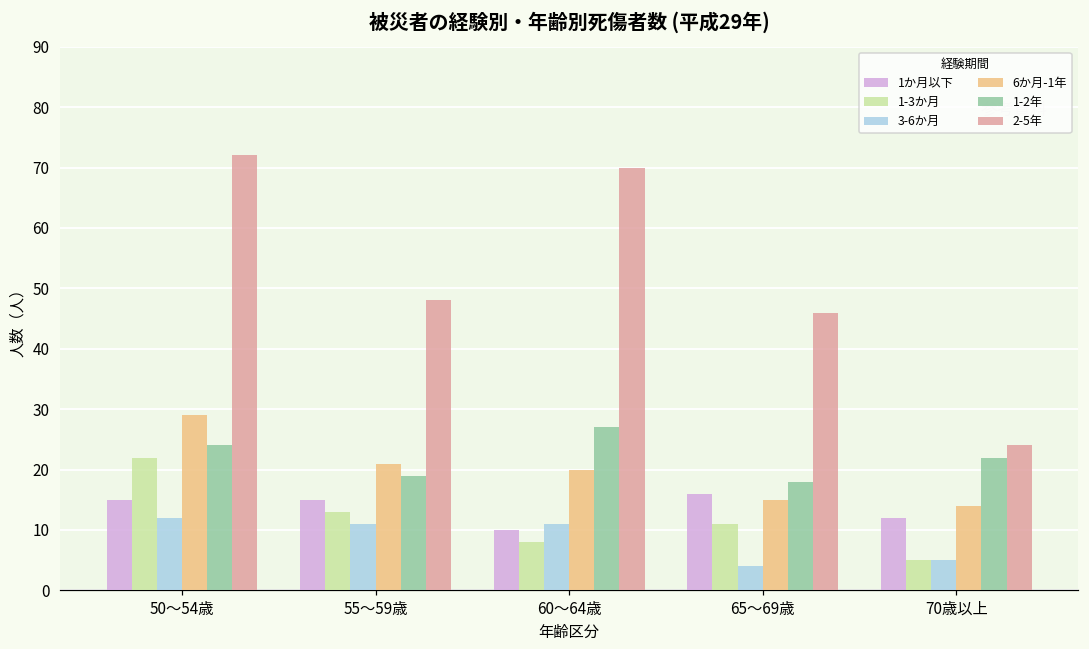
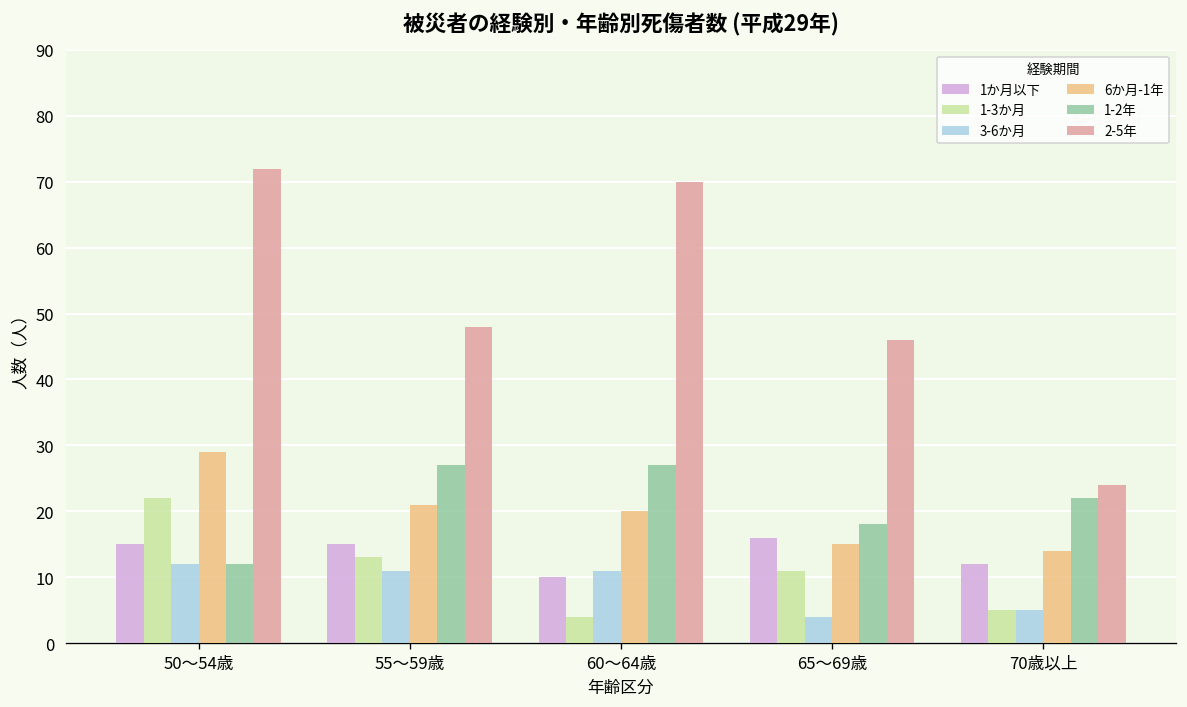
1-2年, 50～54歳: 24 -> 12
1-2年, 55～59歳: 19 -> 27
1-3か月, 60～64歳: 8 -> 4
